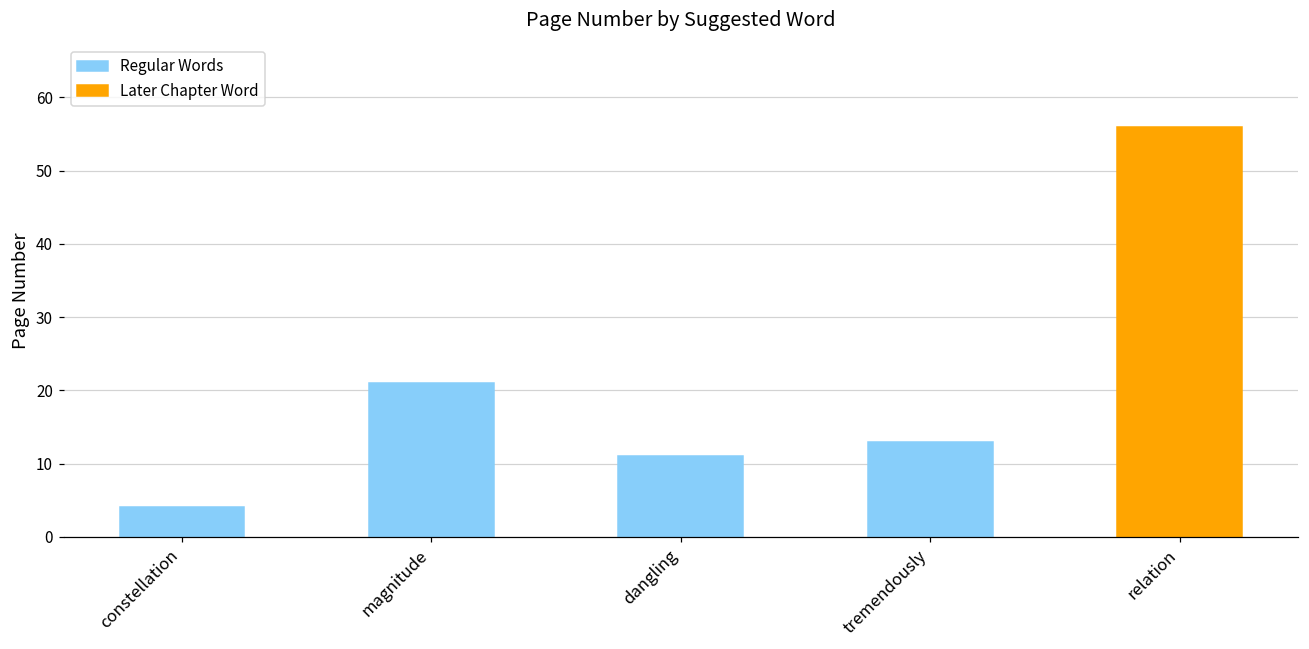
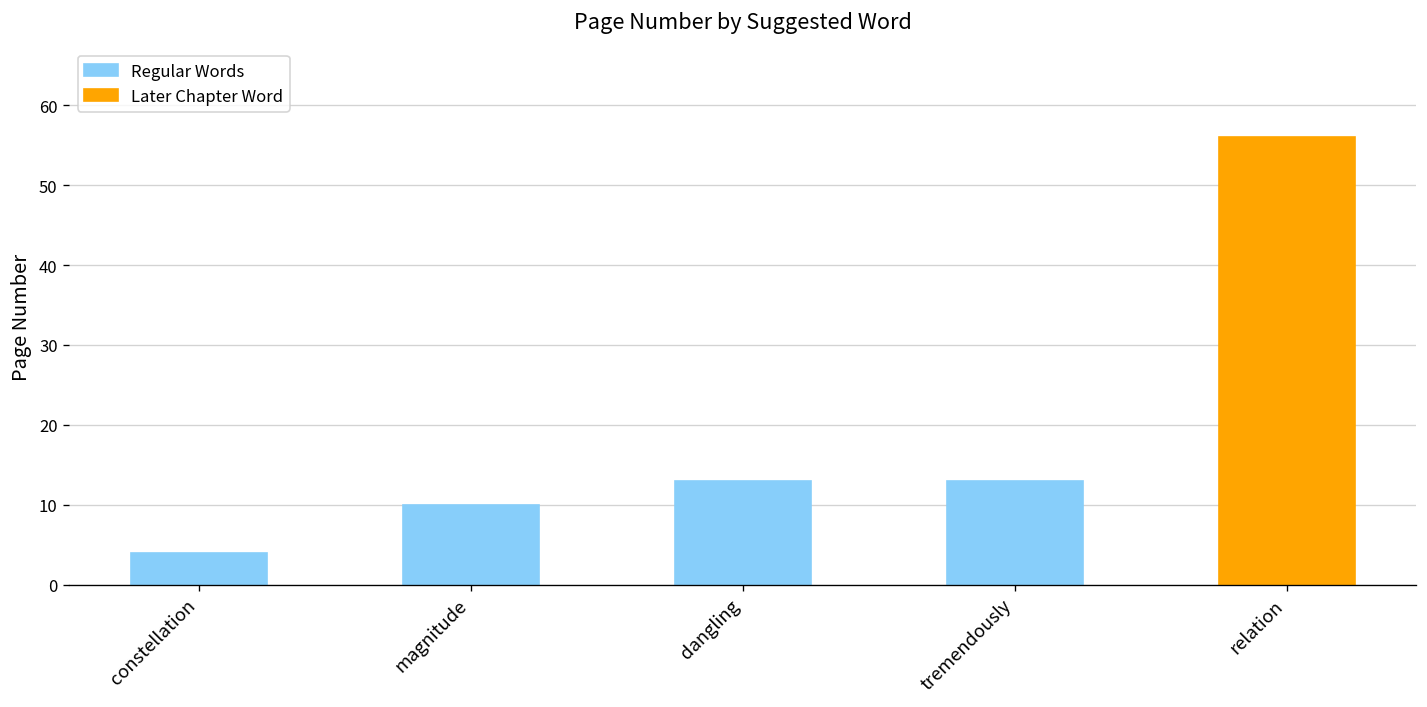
magnitude: 21 -> 10
dangling: 11 -> 13
